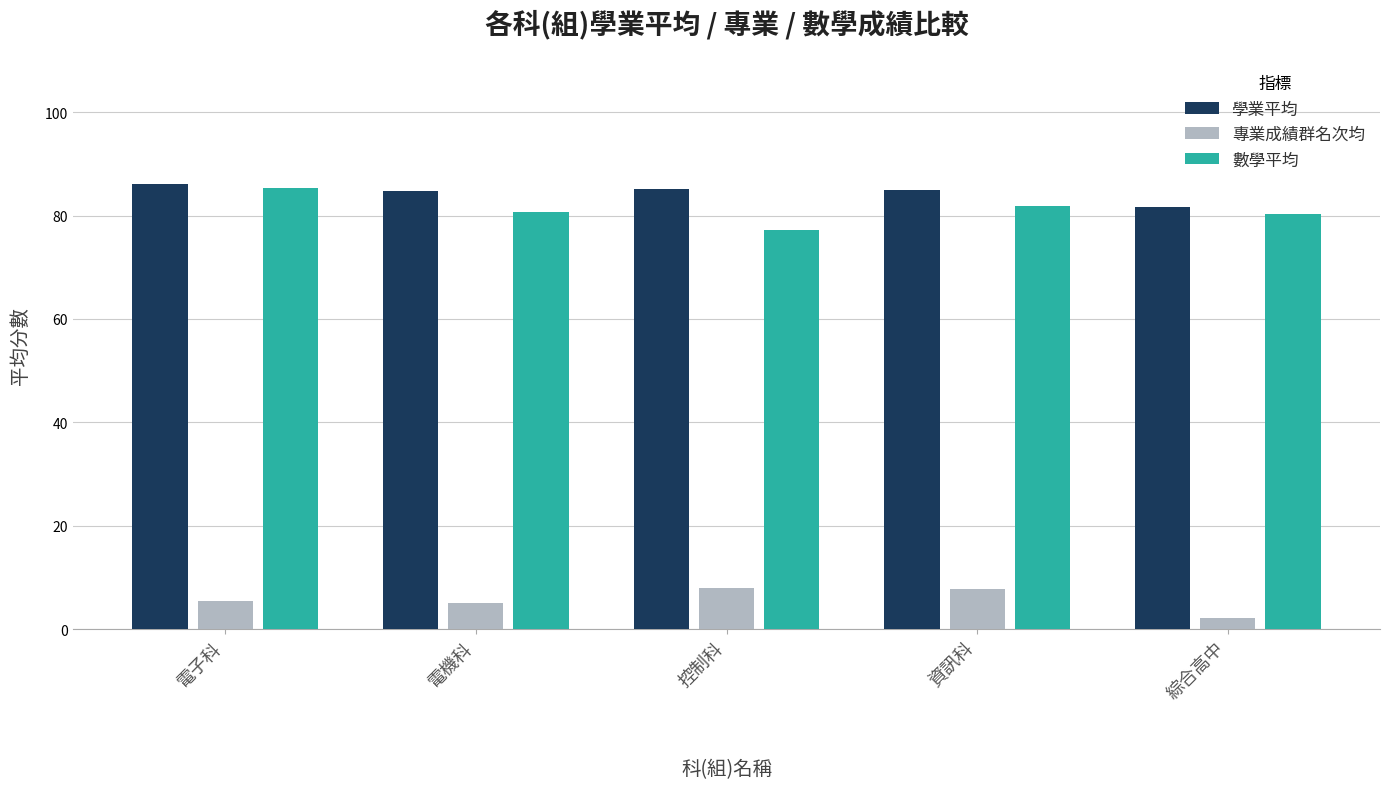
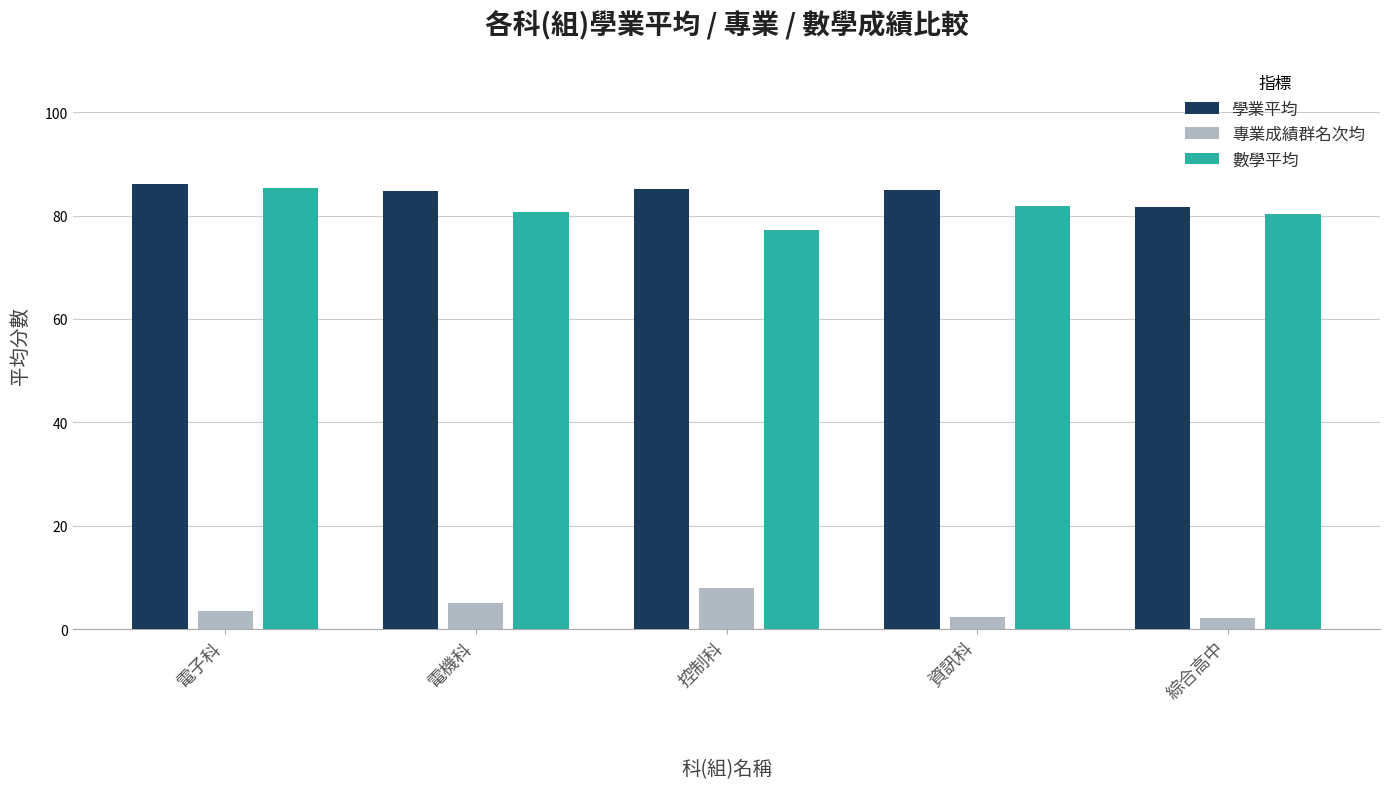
專業成績群名次均, 電子科: 6 -> 4
專業成績群名次均, 資訊科: 8 -> 2
